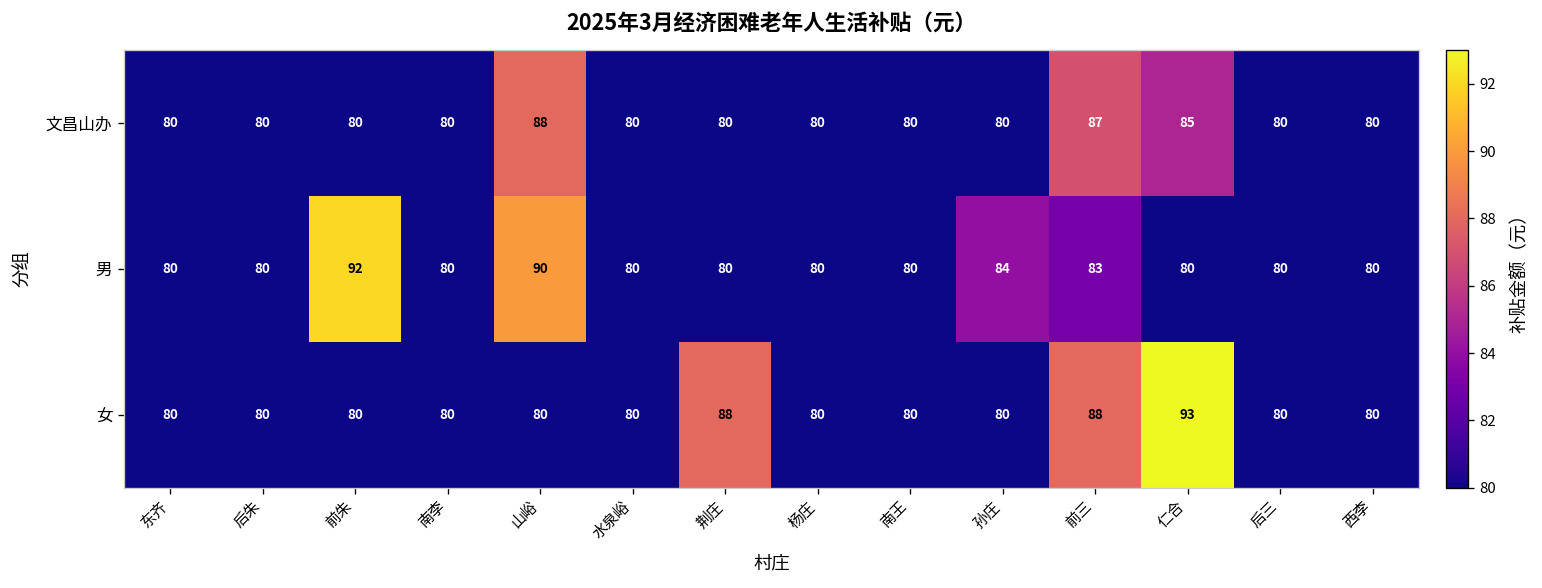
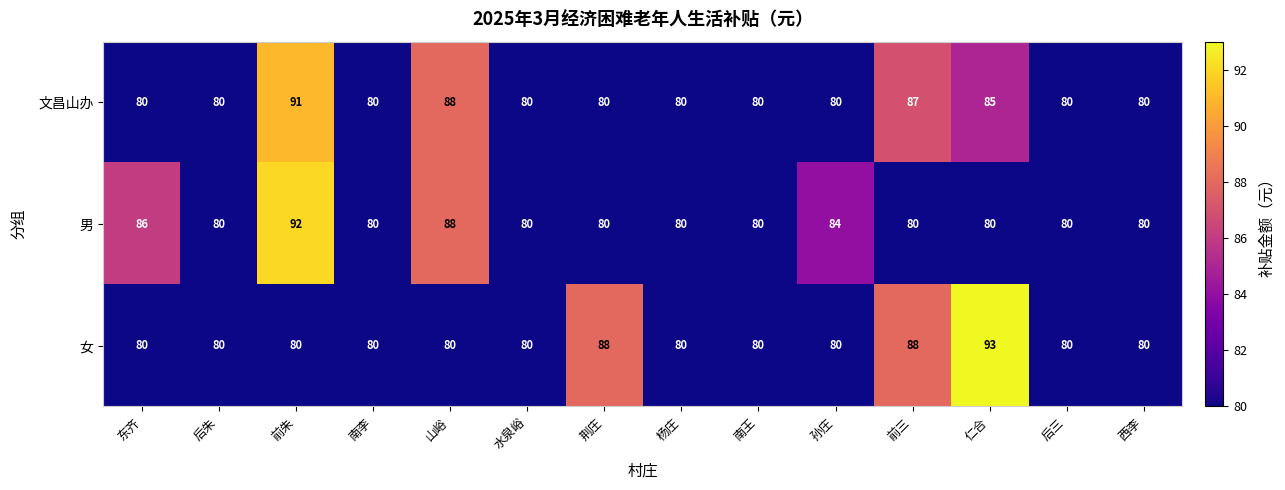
文昌山办, 前朱: 80 -> 91
男, 东齐: 80 -> 86
男, 山峪: 90 -> 88
男, 前三: 83 -> 80
